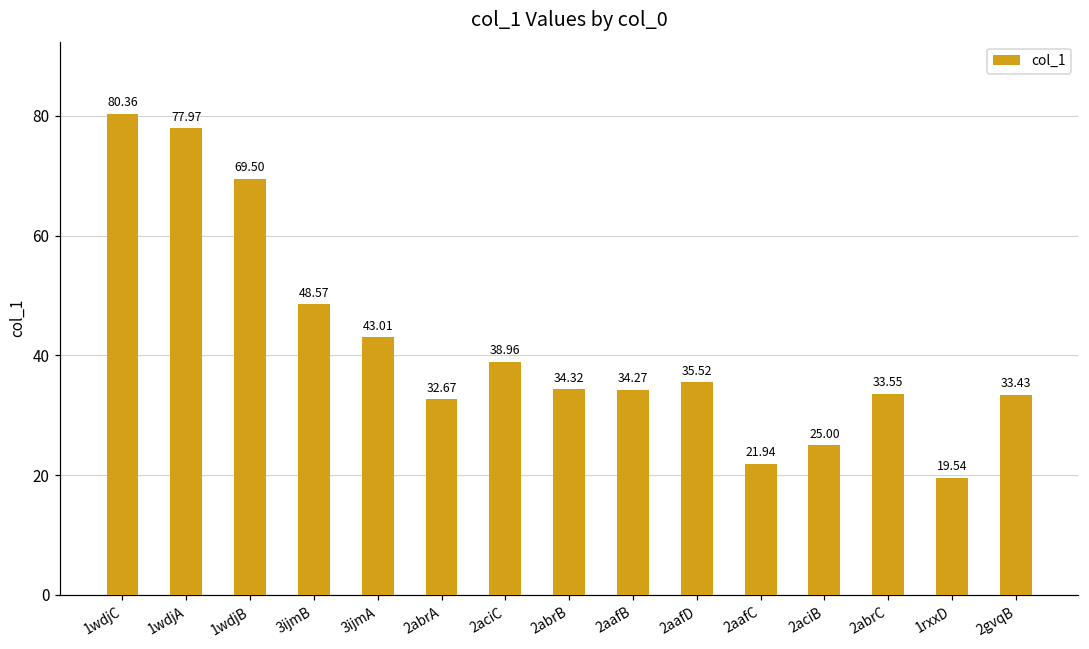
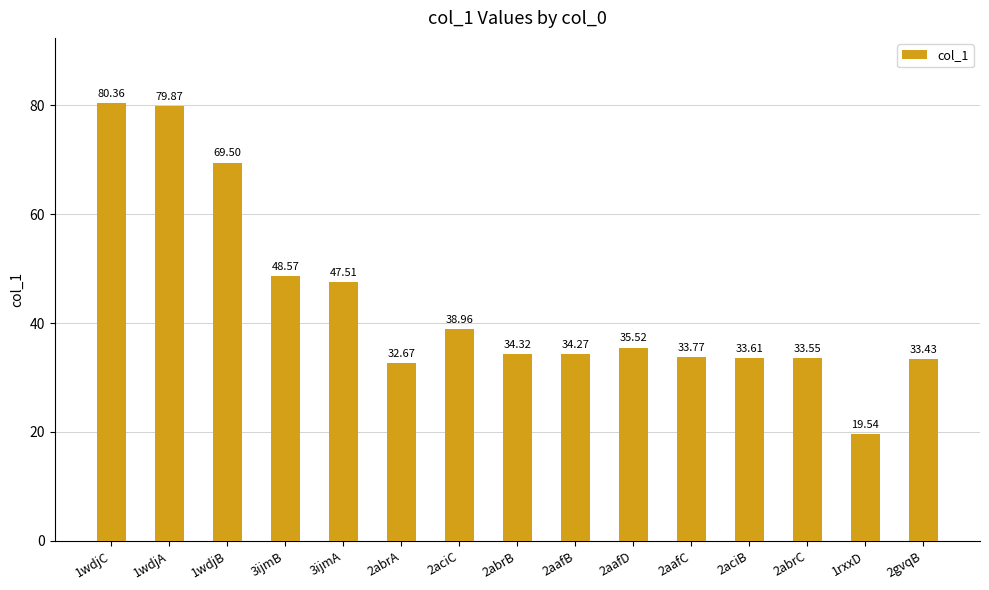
1wdjA: 77.97 -> 79.87
3ijmA: 43.01 -> 47.51
2aafC: 21.94 -> 33.77
2aciB: 25.00 -> 33.61
